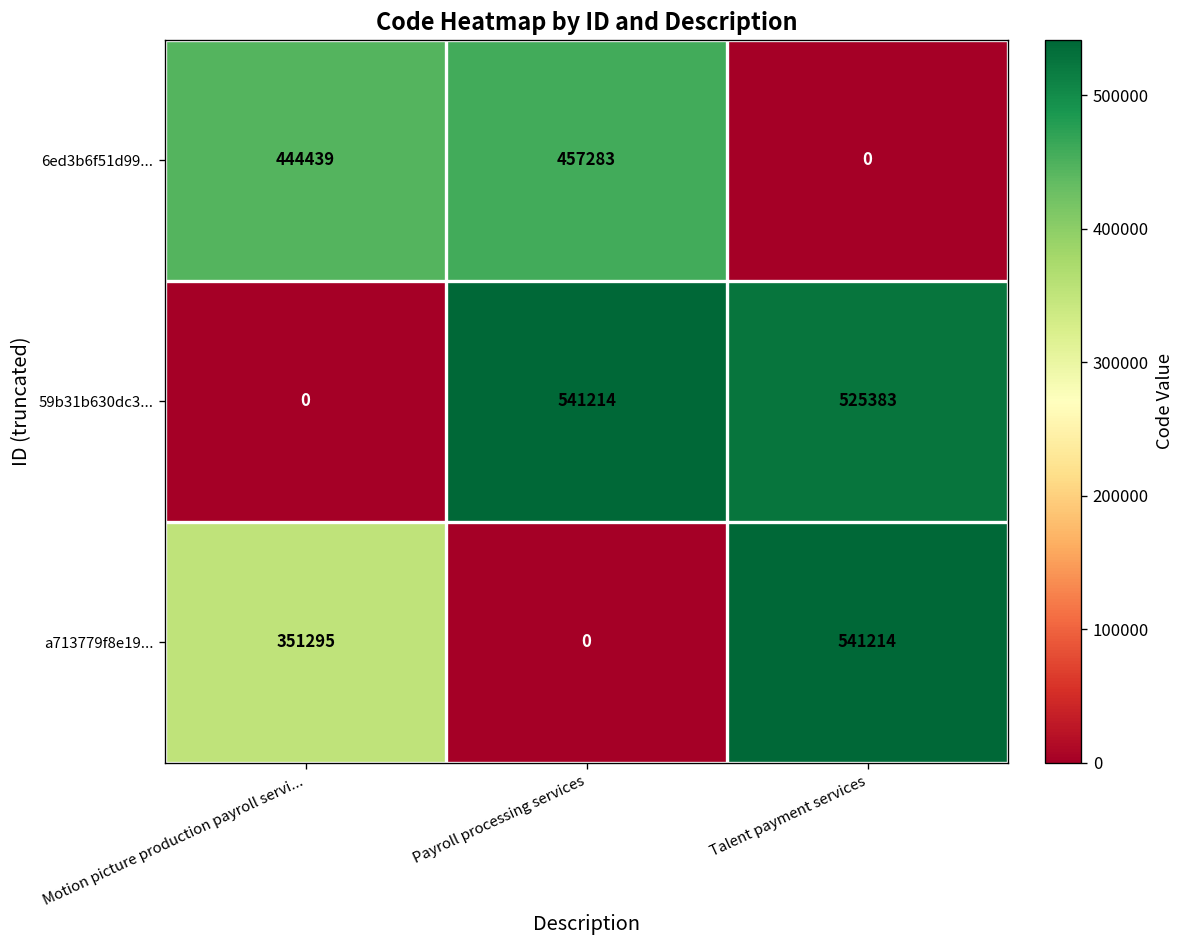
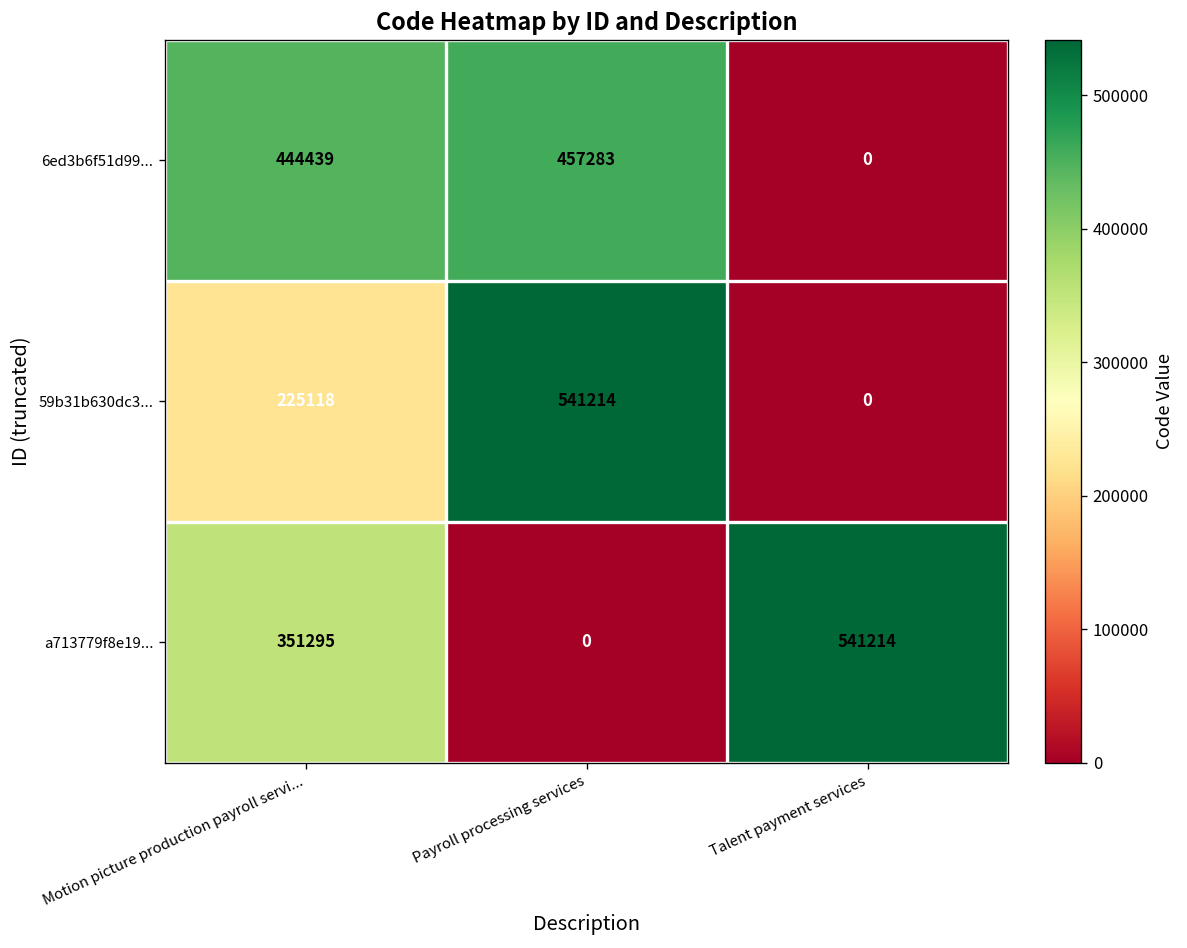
59b31b630dc3..., Motion picture production payroll servi...: 0 -> 225118
59b31b630dc3..., Talent payment services: 525383 -> 0
